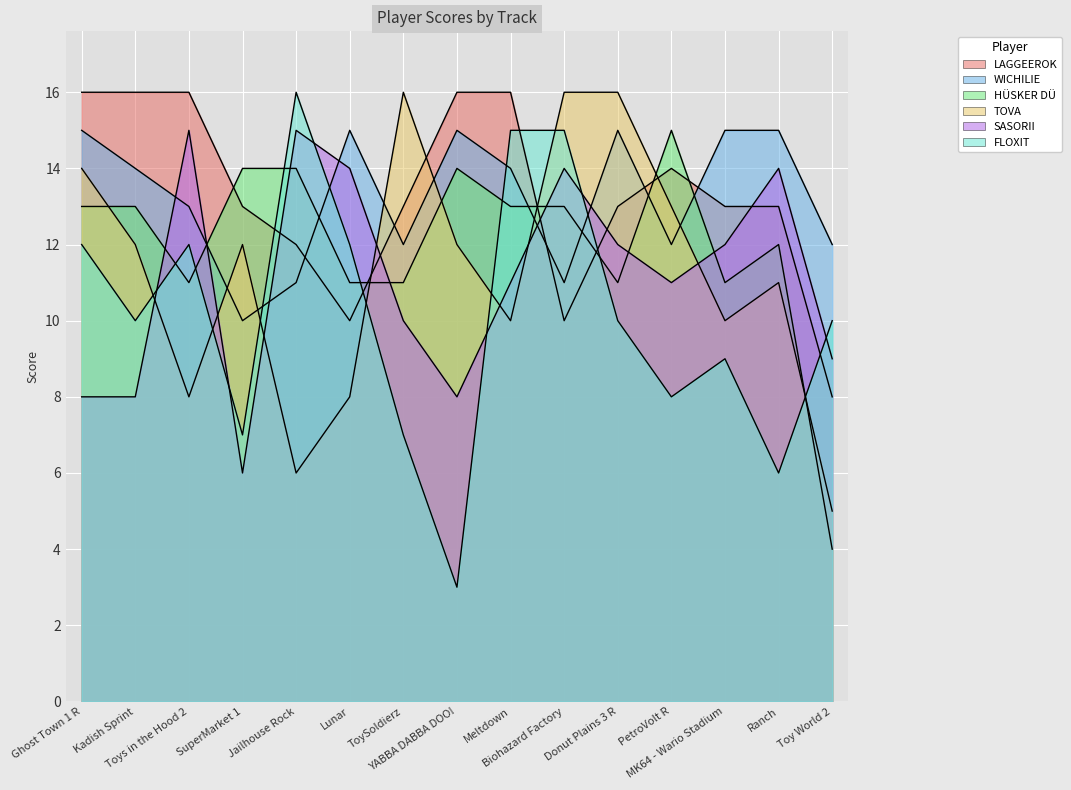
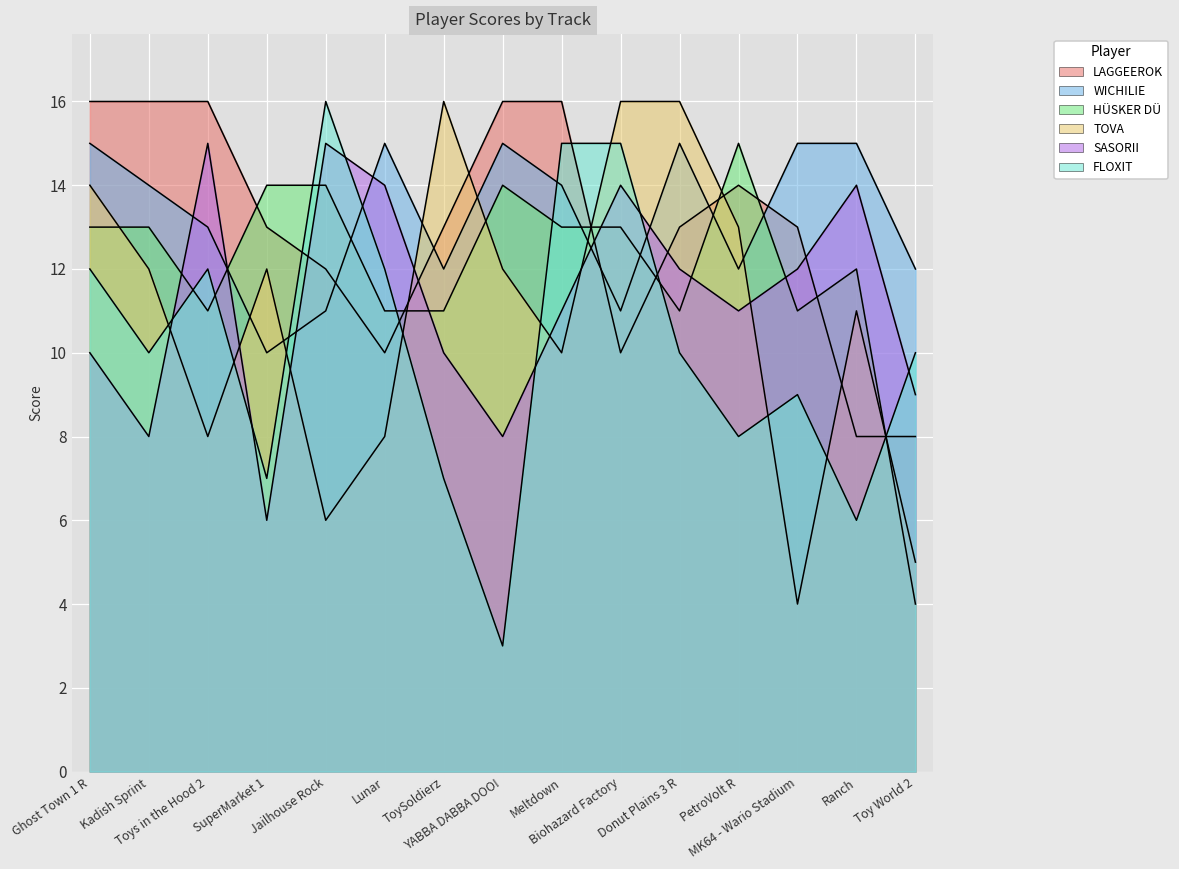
SASORII, Ghost Town 1 R: 8 -> 10
TOVA, MK64 - Wario Stadium: 10 -> 4
LAGGEEROK, Ranch: 13 -> 8
